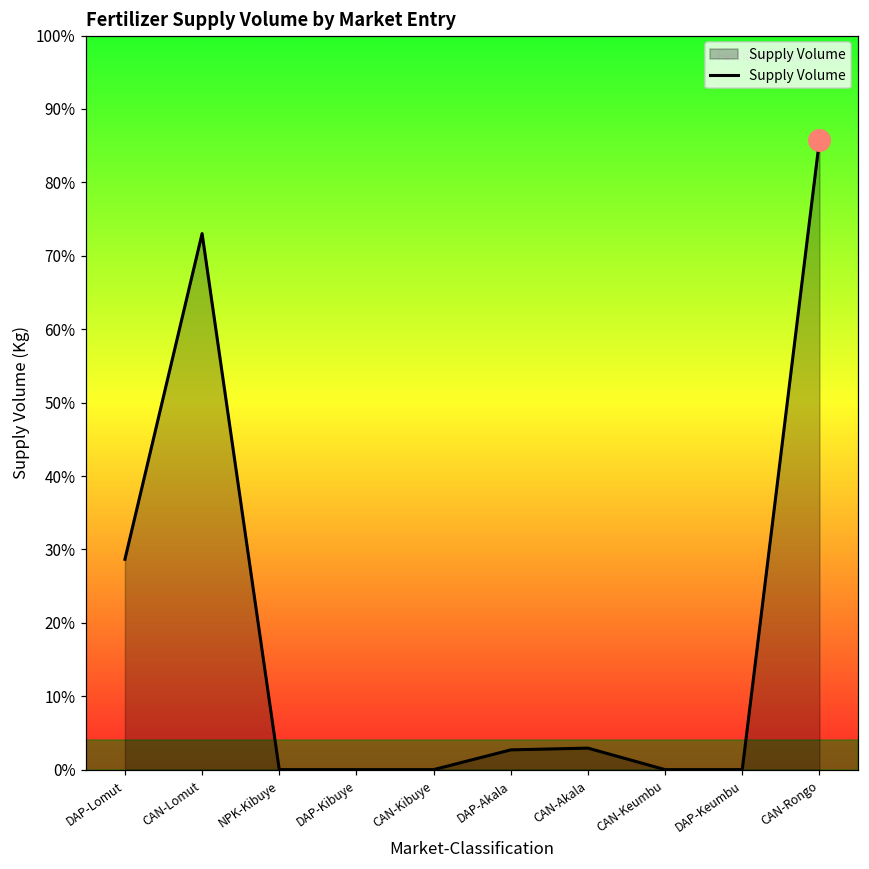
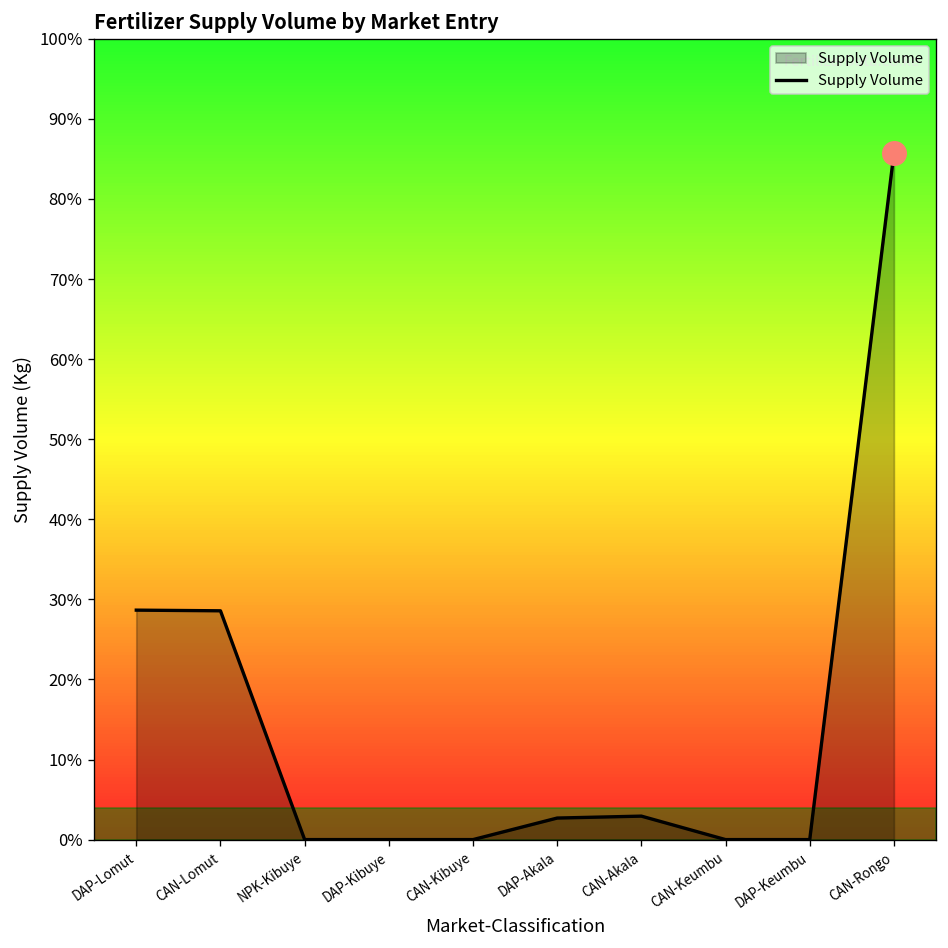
Supply Volume, CAN-Lomut: 73% -> 29%
